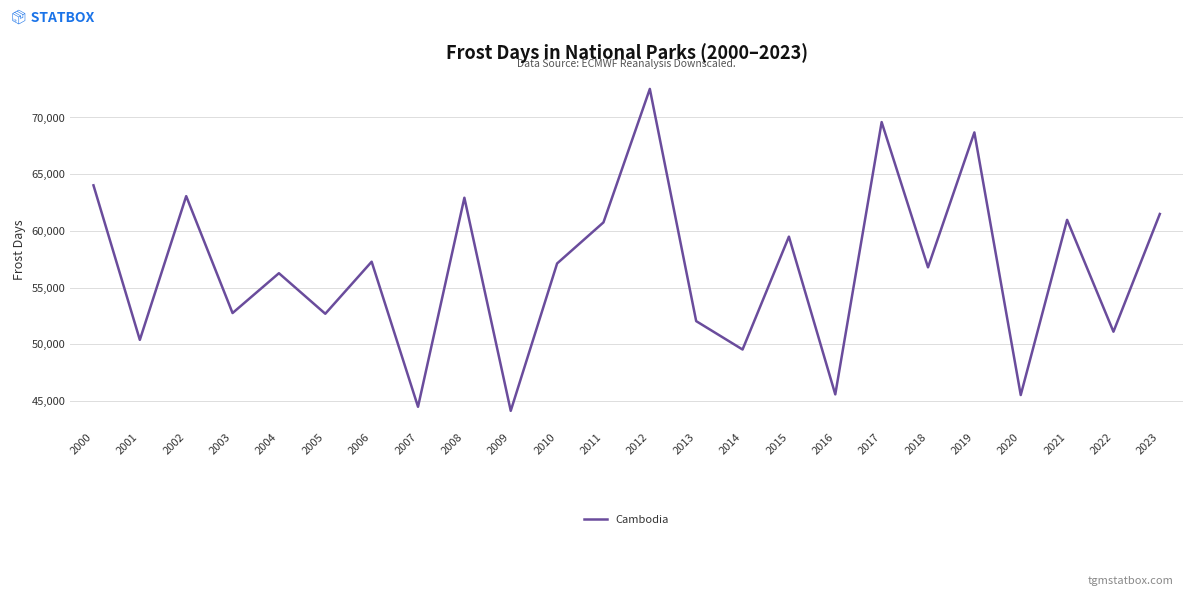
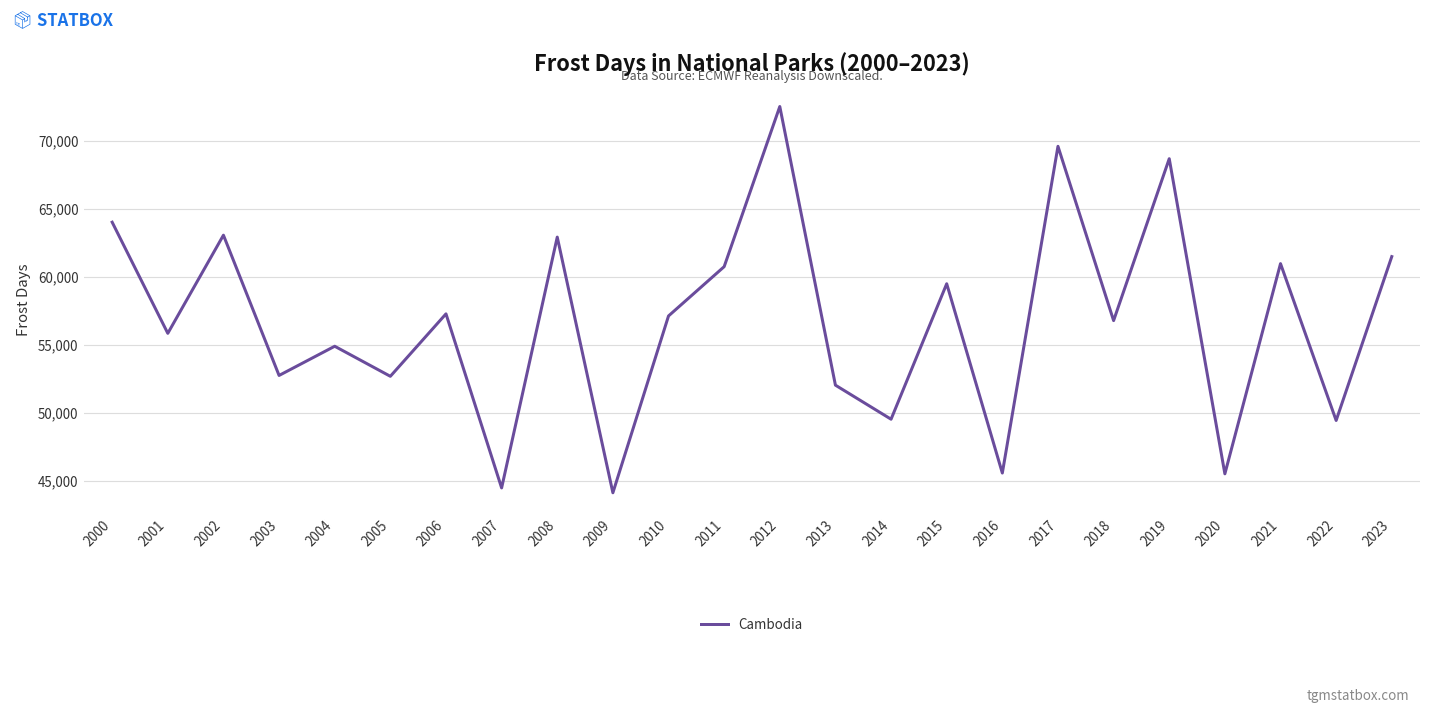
2001: 50,400 -> 55,900
2004: 56,300 -> 54,900
2022: 51,100 -> 49,400
